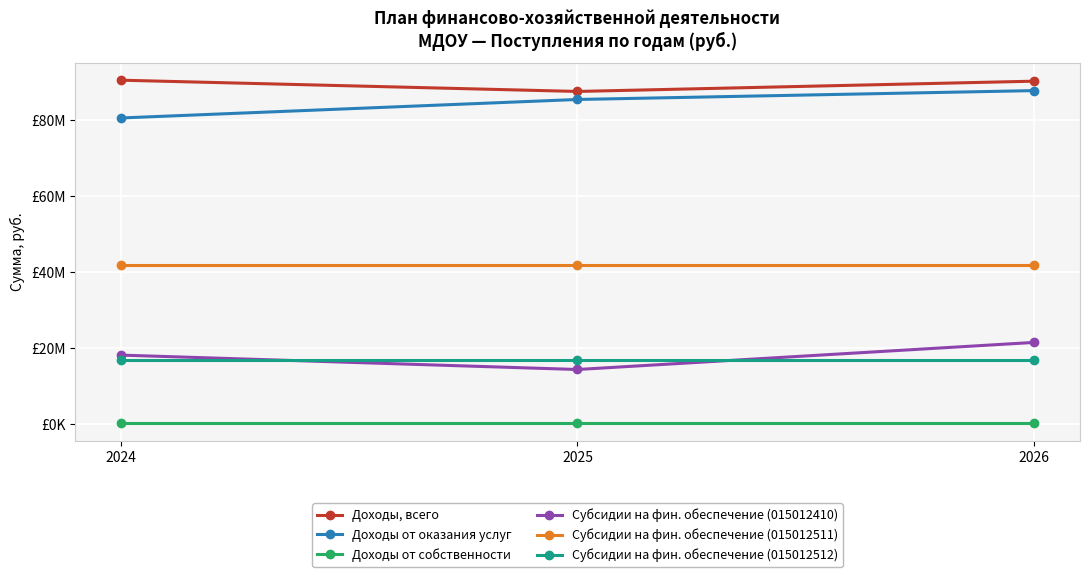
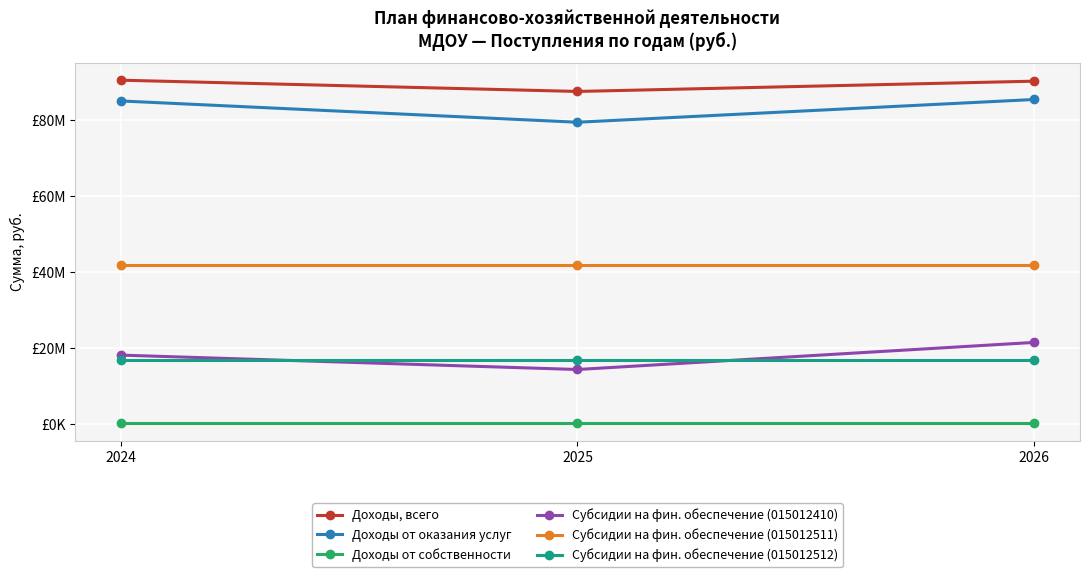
Доходы от оказания услуг, 2024: £81000000 -> £85000000
Доходы от оказания услуг, 2025: £85000000 -> £79000000
Доходы от оказания услуг, 2026: £88000000 -> £85000000
